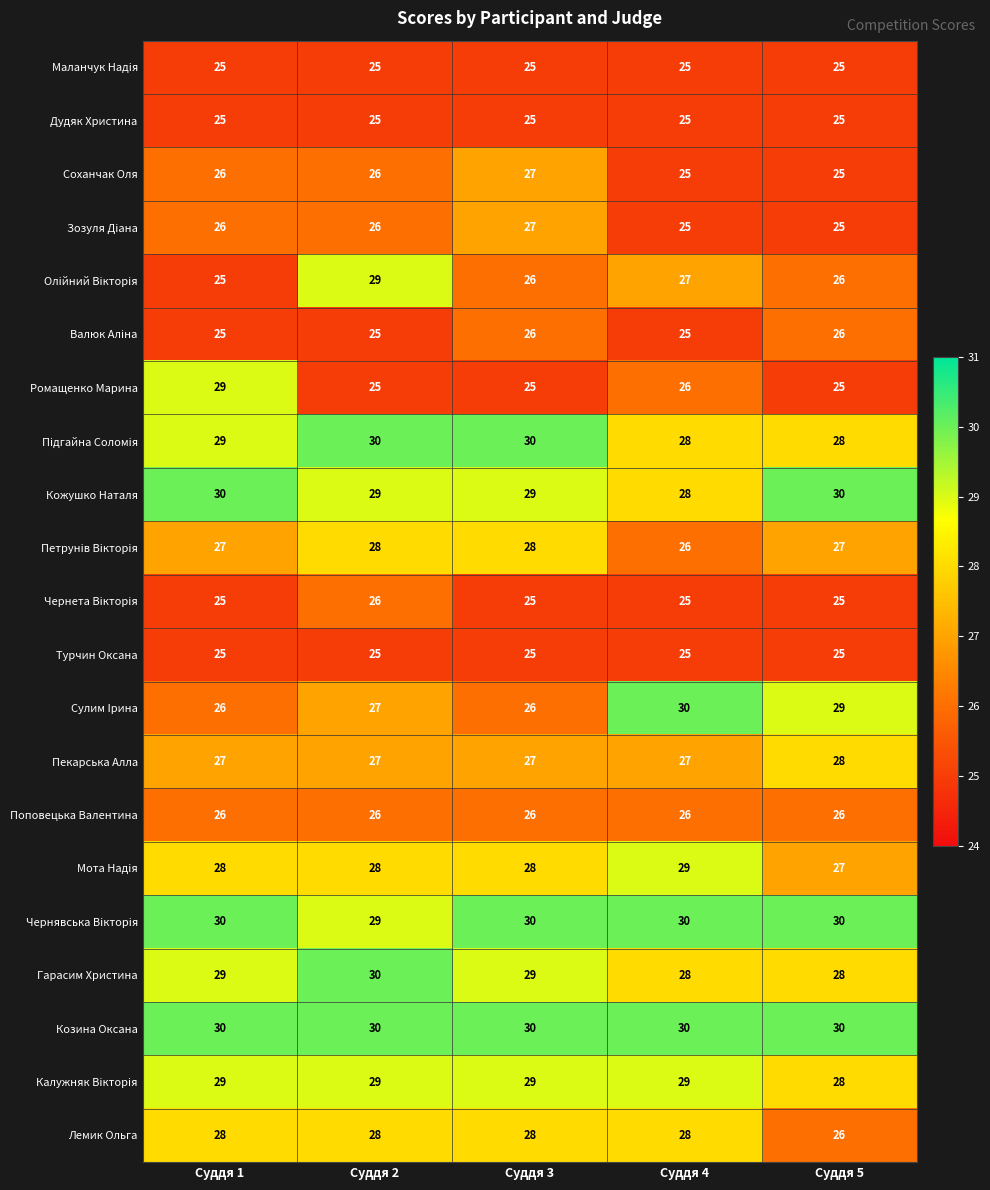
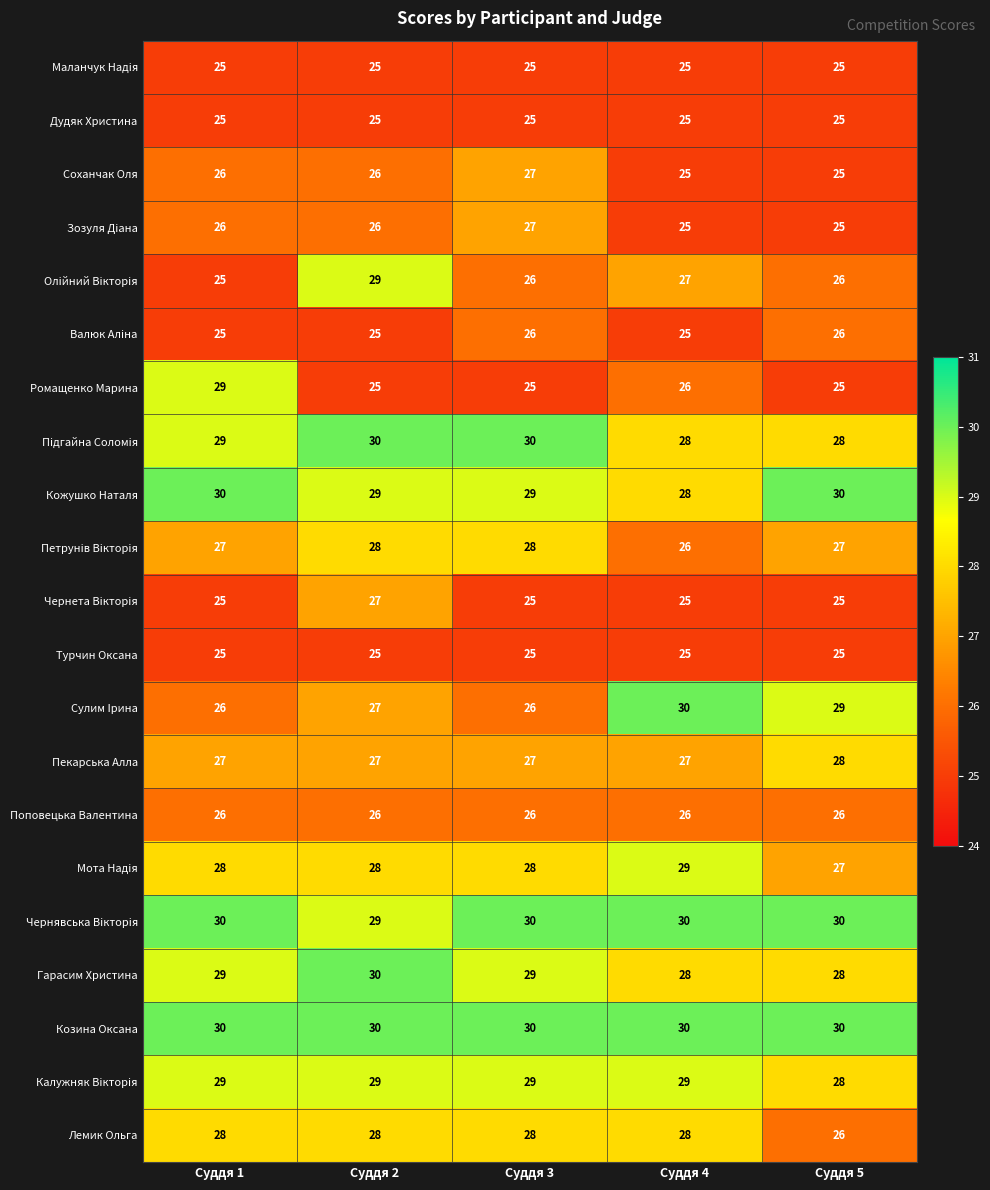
Чернета Вікторія, Суддя 2: 26 -> 27
